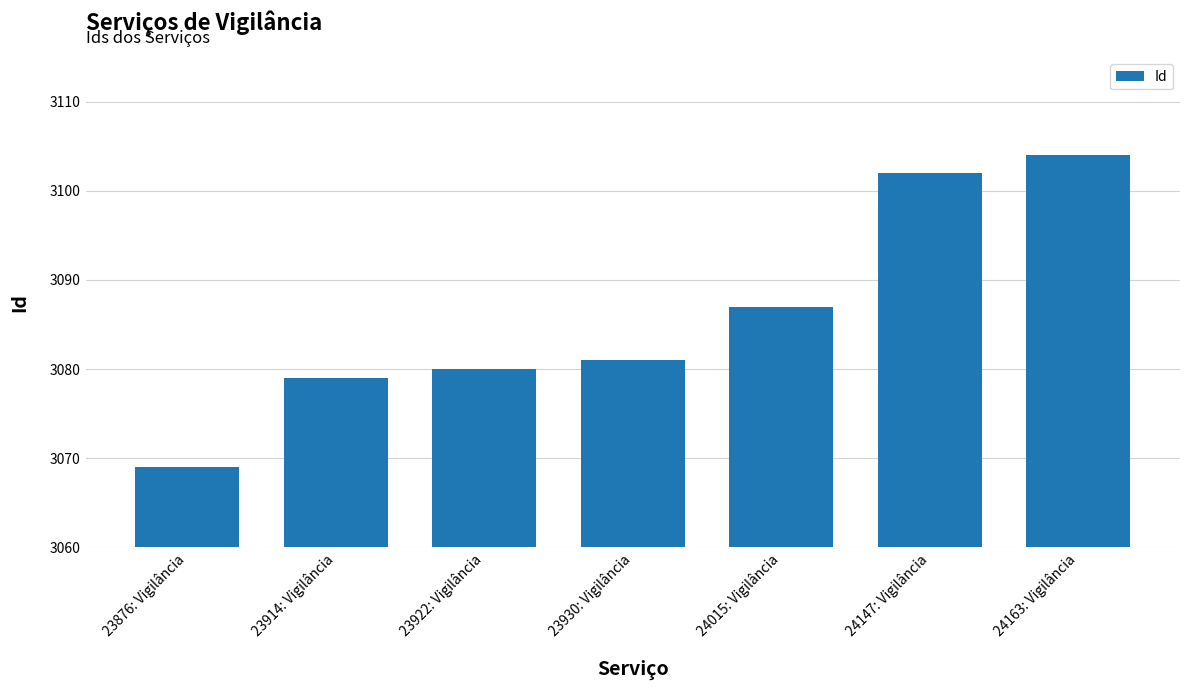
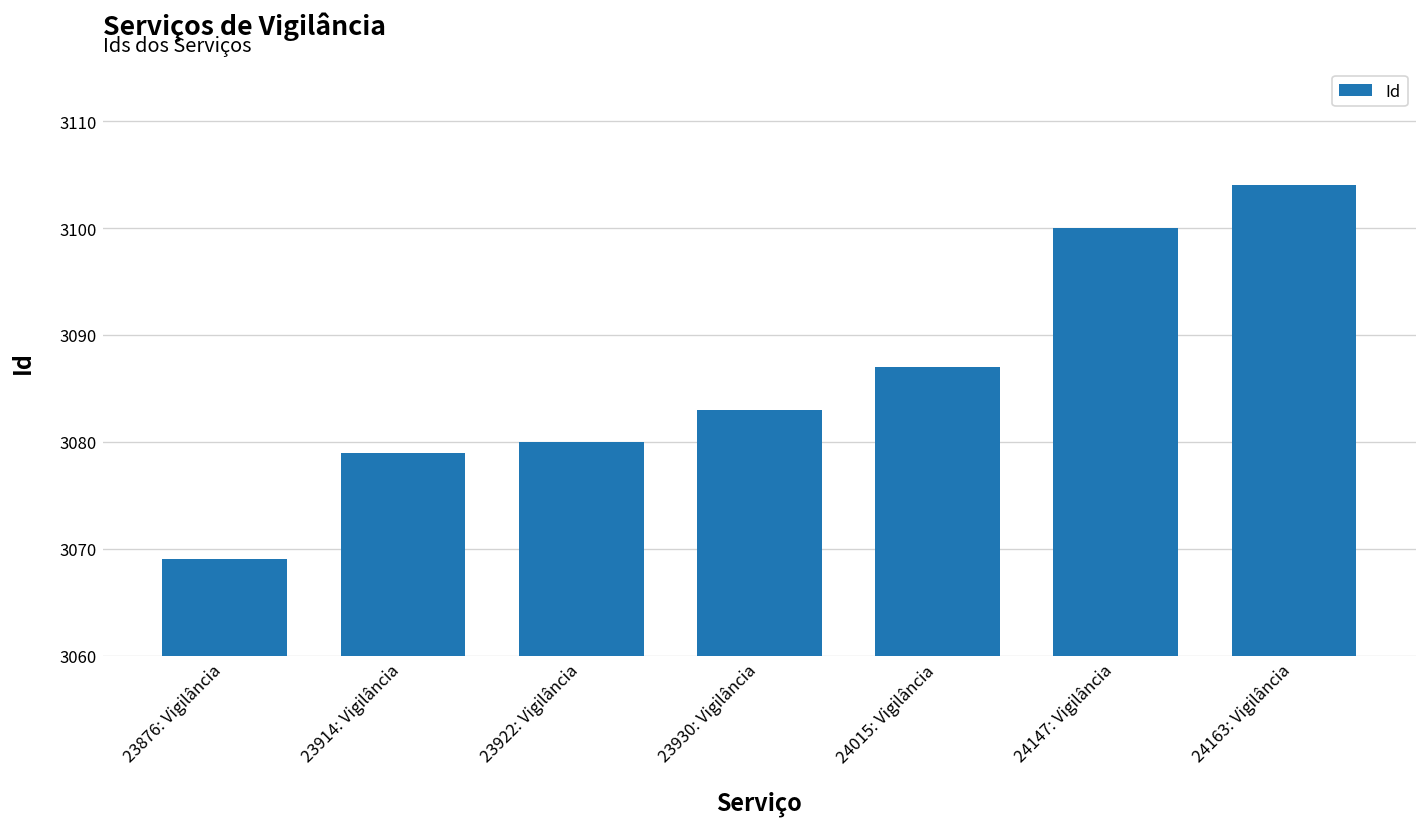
23930: Vigilância: 3081 -> 3083
24147: Vigilância: 3102 -> 3100
